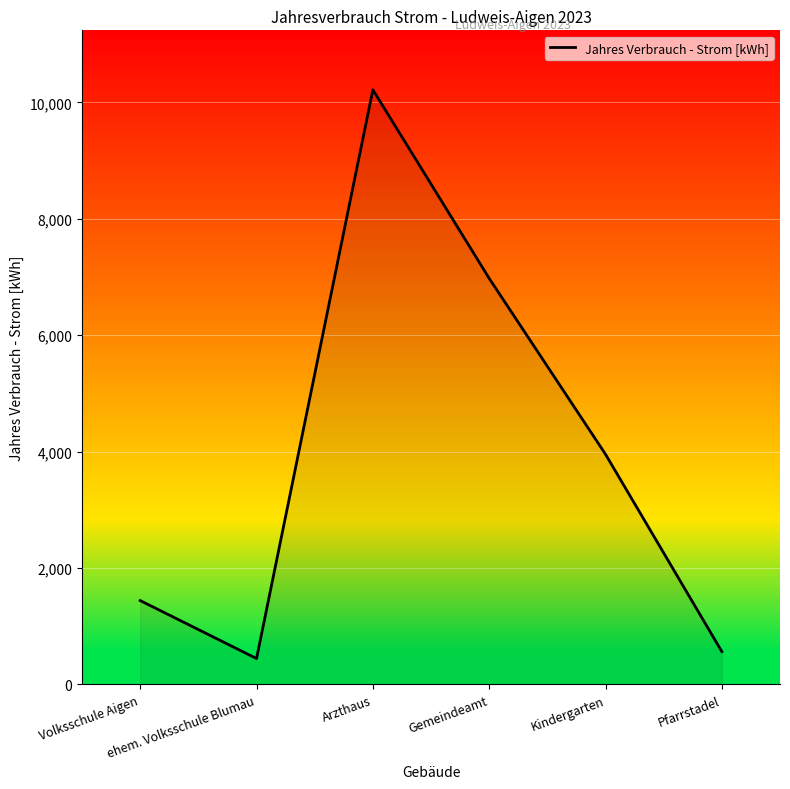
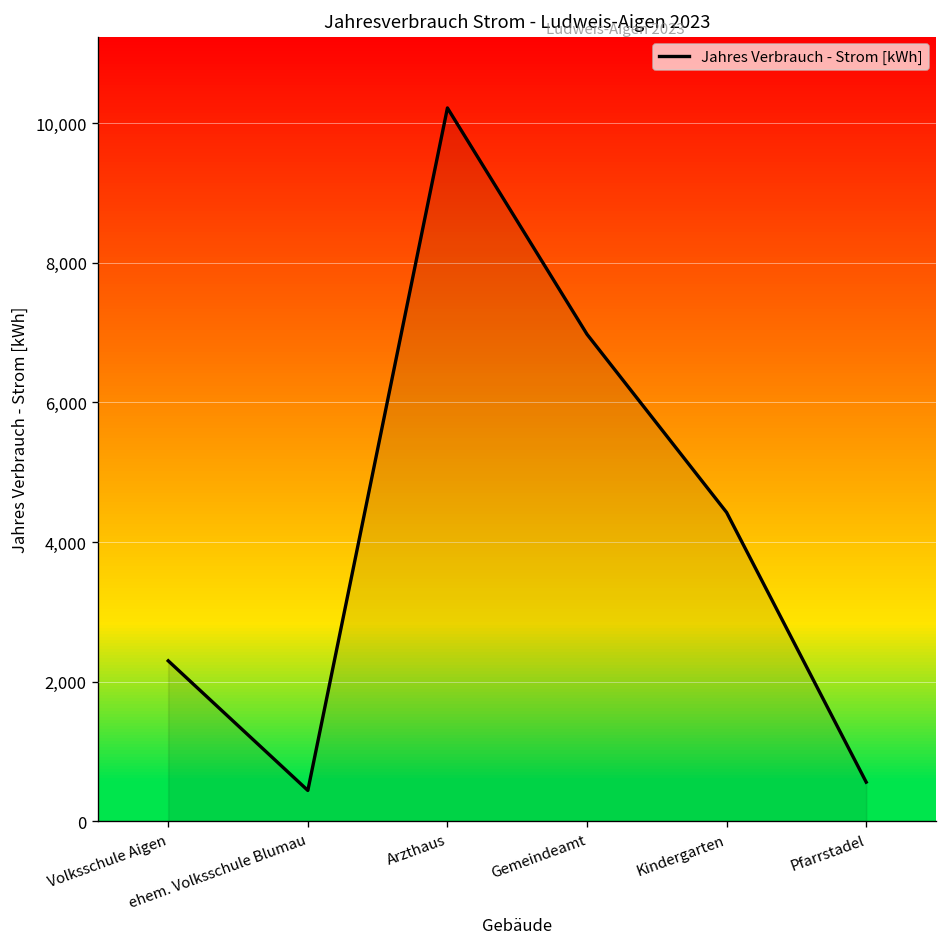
Volksschule Aigen: 1,400 -> 2,300
Kindergarten: 4,000 -> 4,400
